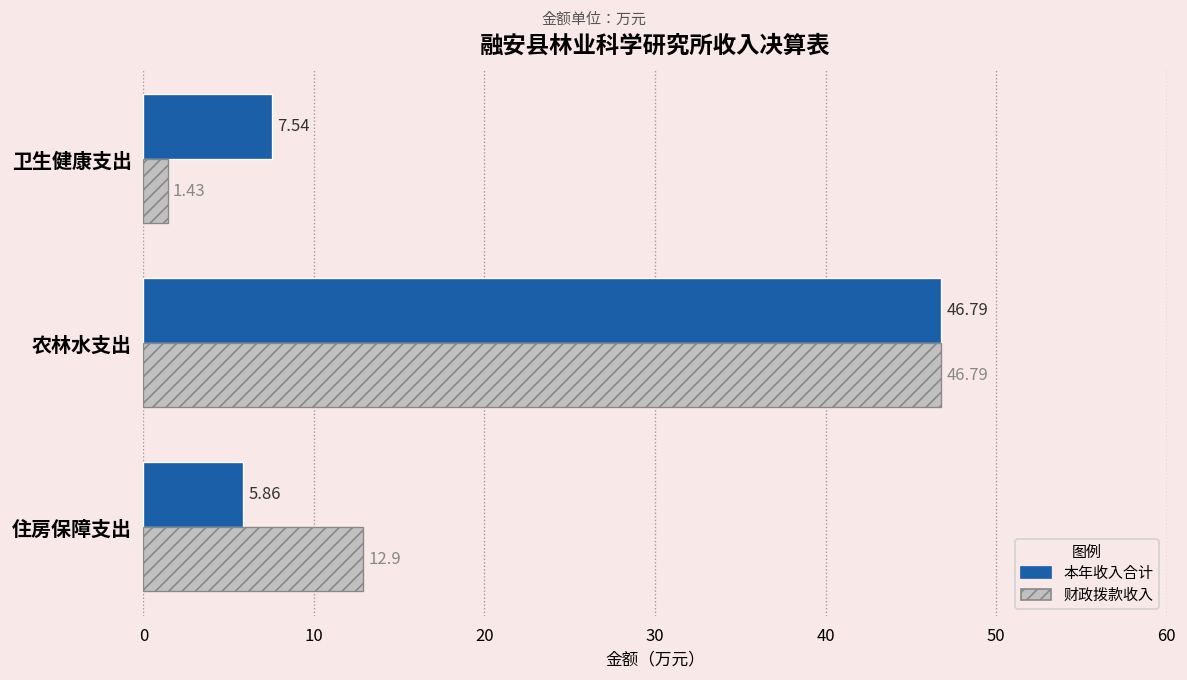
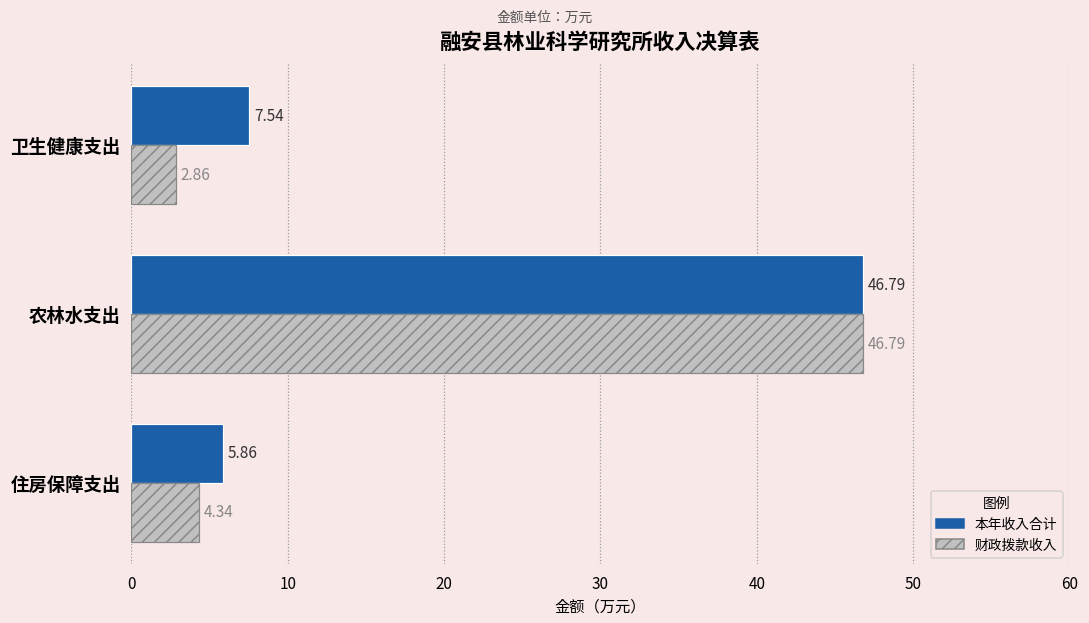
财政拨款收入, 卫生健康支出: 1.43 -> 2.86
财政拨款收入, 住房保障支出: 12.9 -> 4.34
